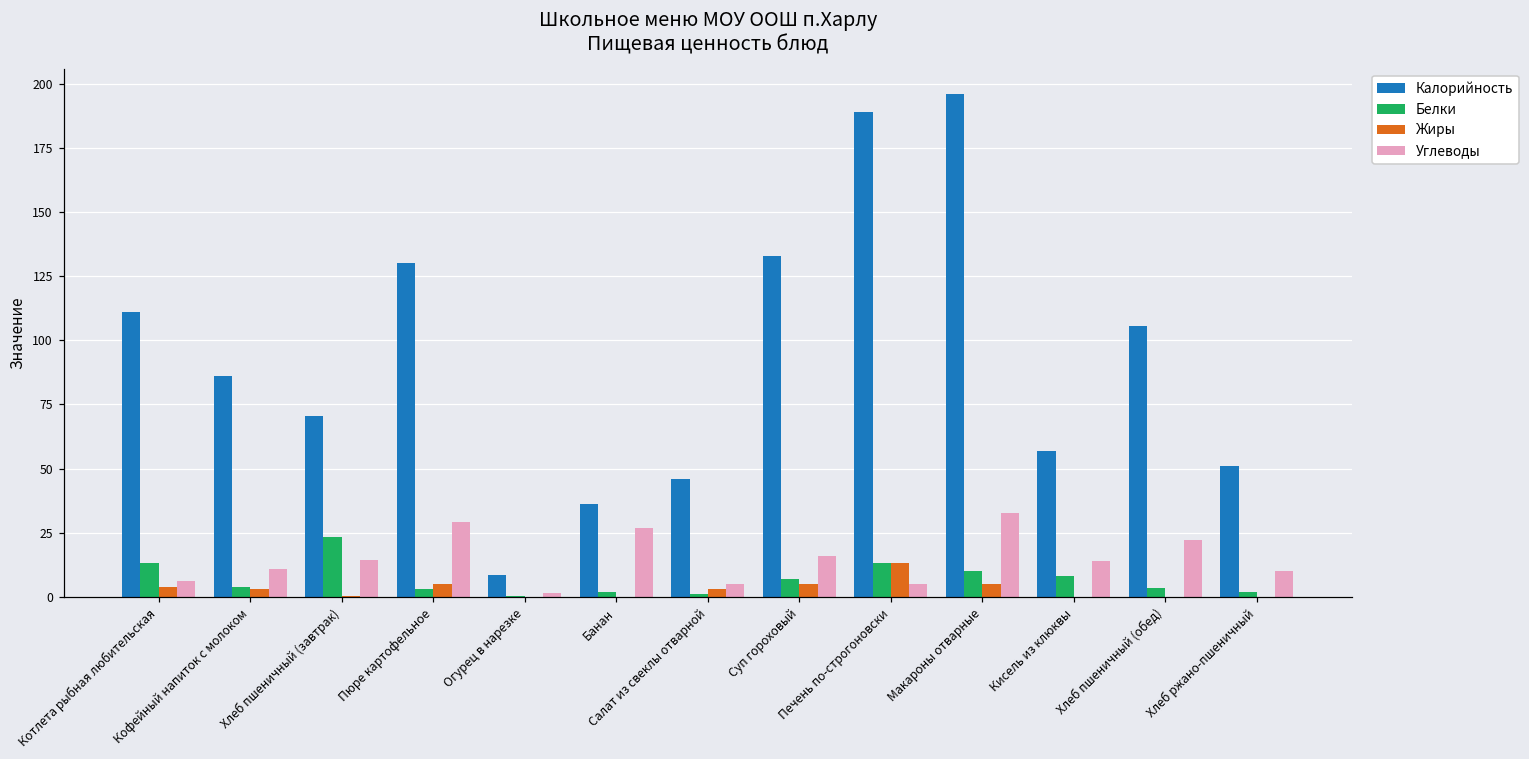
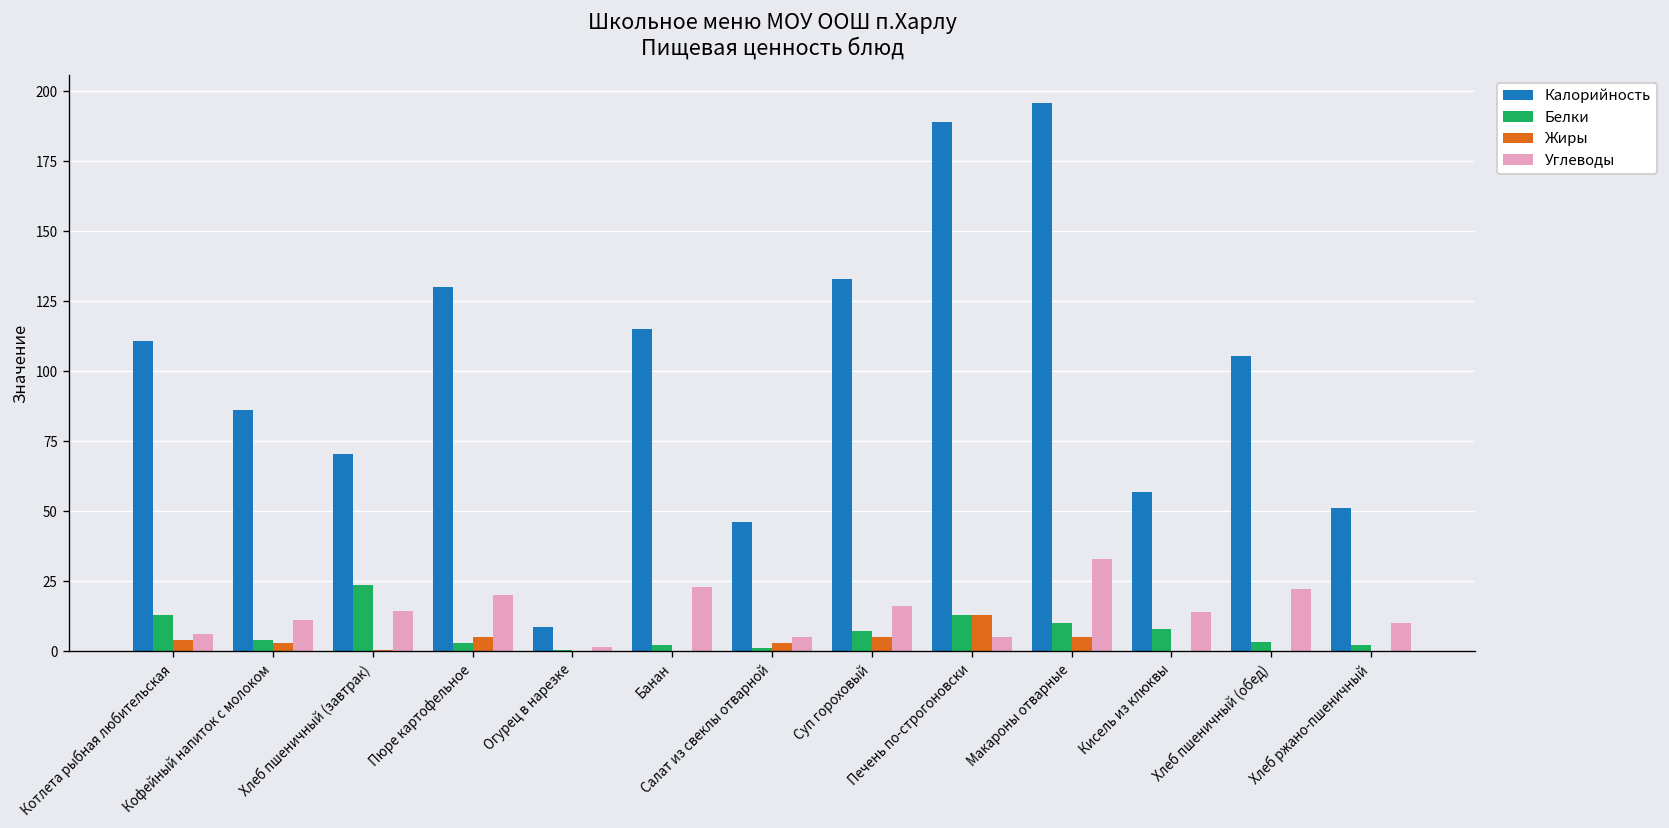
Углеводы, Пюре картофельное: 29 -> 20
Калорийность, Банан: 36 -> 115
Углеводы, Банан: 27 -> 23
